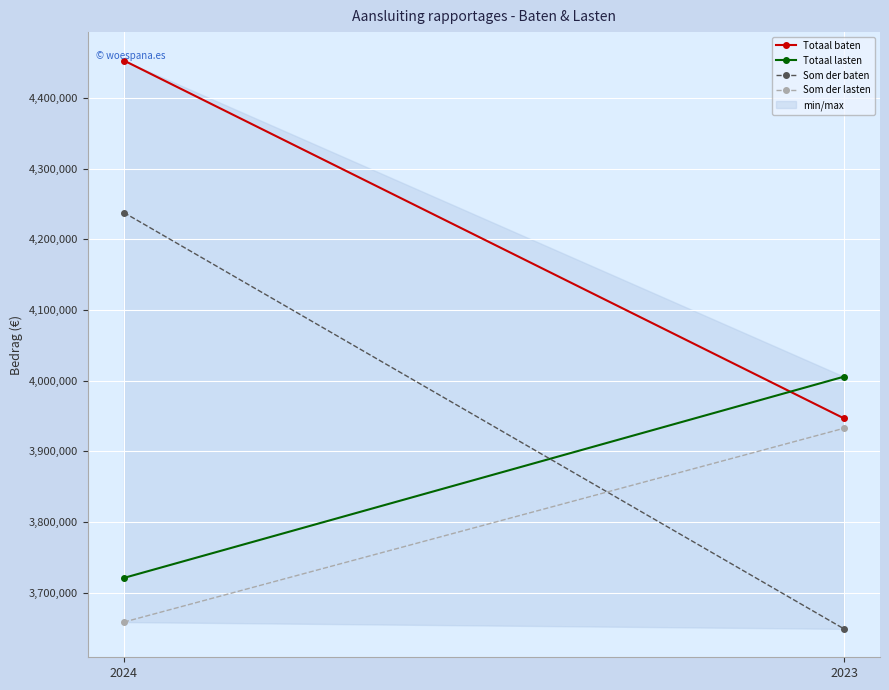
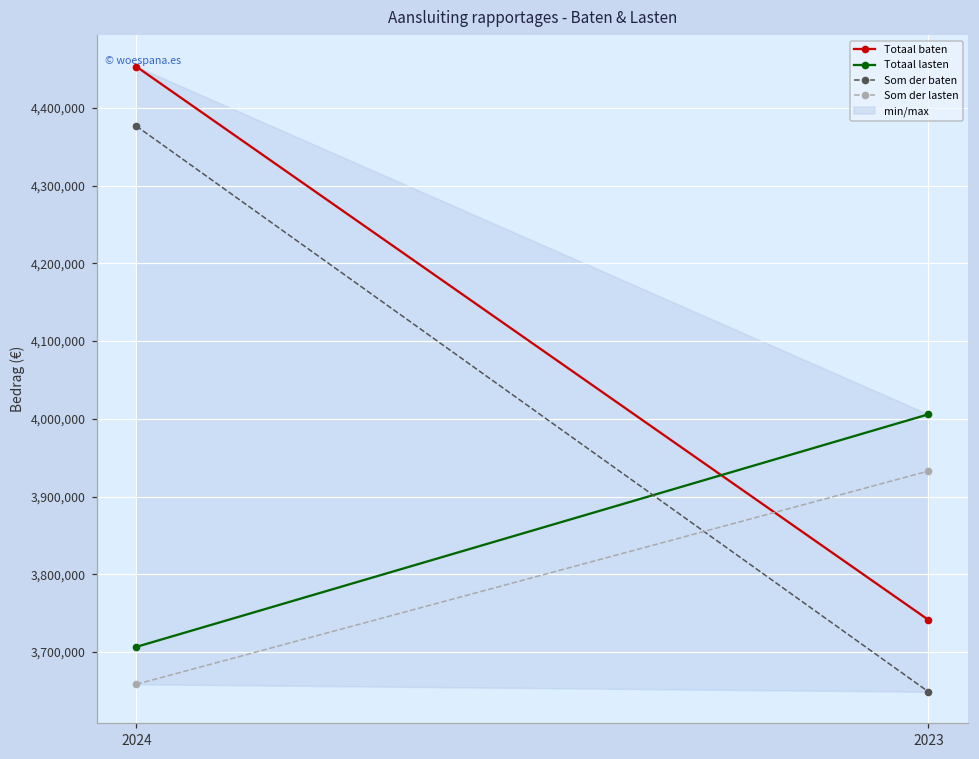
Totaal lasten, 2024: 3,720,000 -> 3,710,000
Som der baten, 2024: 4,240,000 -> 4,380,000
Totaal baten, 2023: 3,950,000 -> 3,740,000
